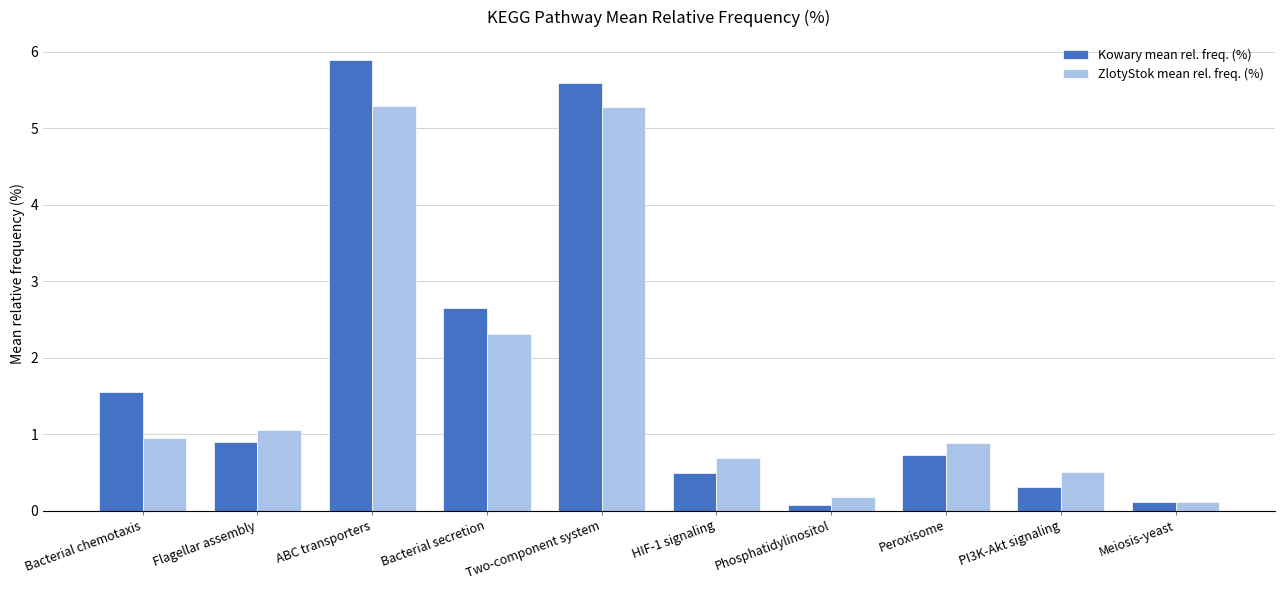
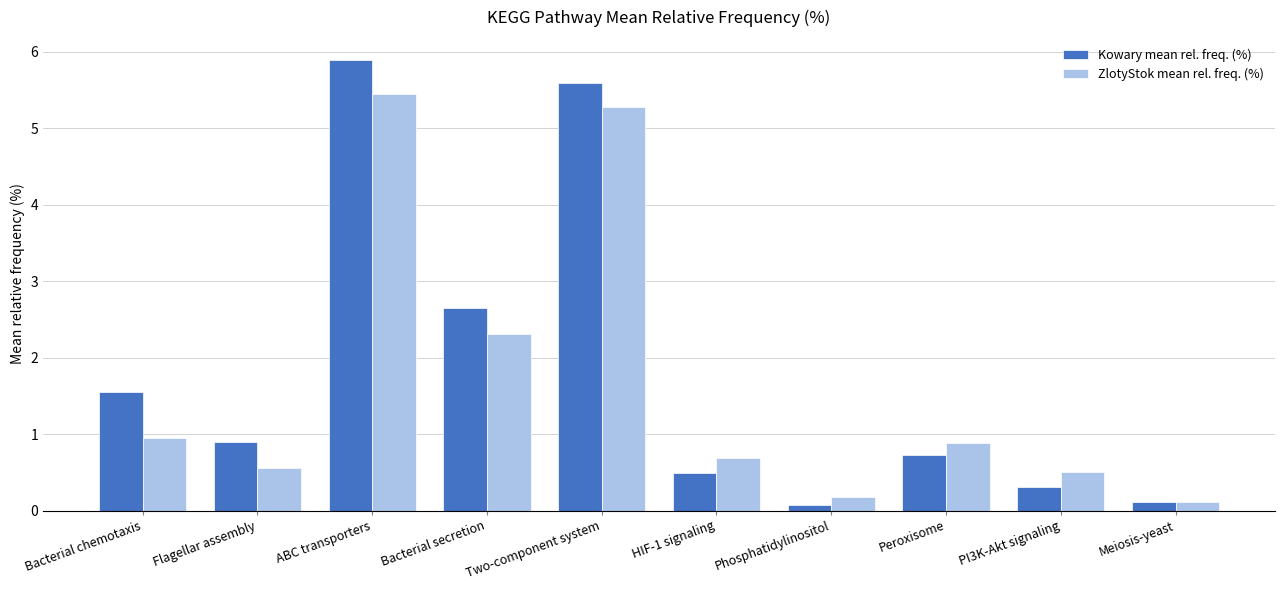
ZlotyStok mean rel. freq. (%), Flagellar assembly: 1.1 -> 0.6
ZlotyStok mean rel. freq. (%), ABC transporters: 5.3 -> 5.4
